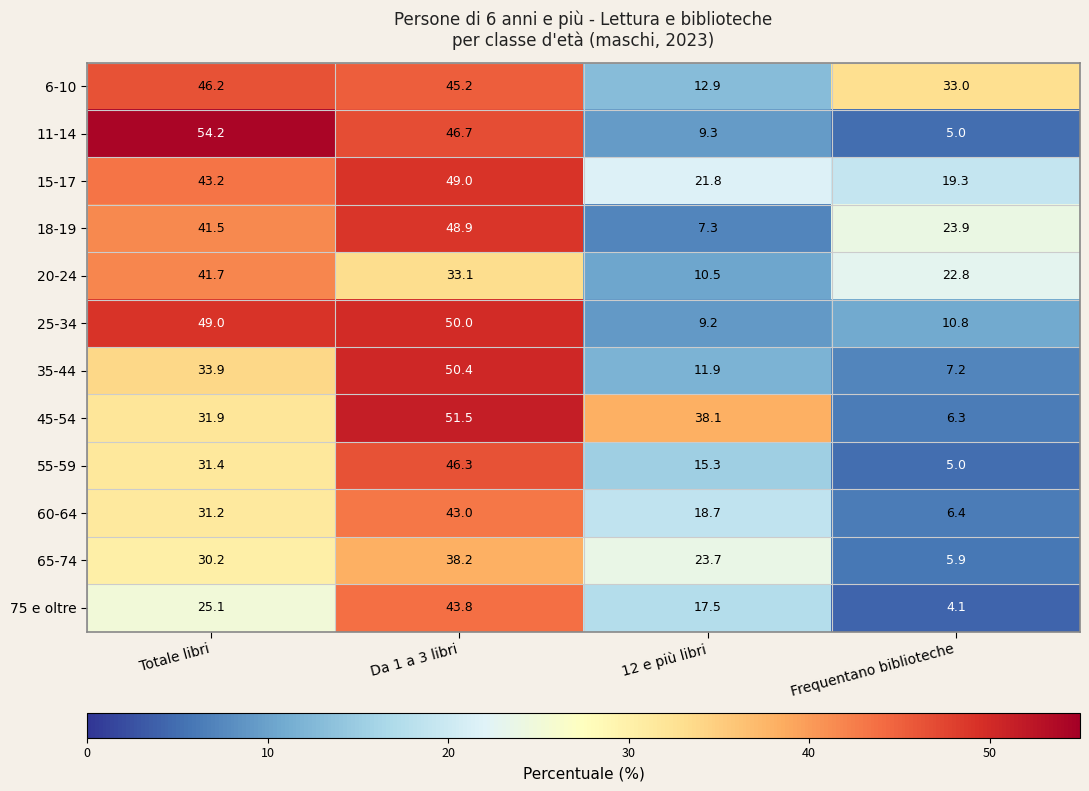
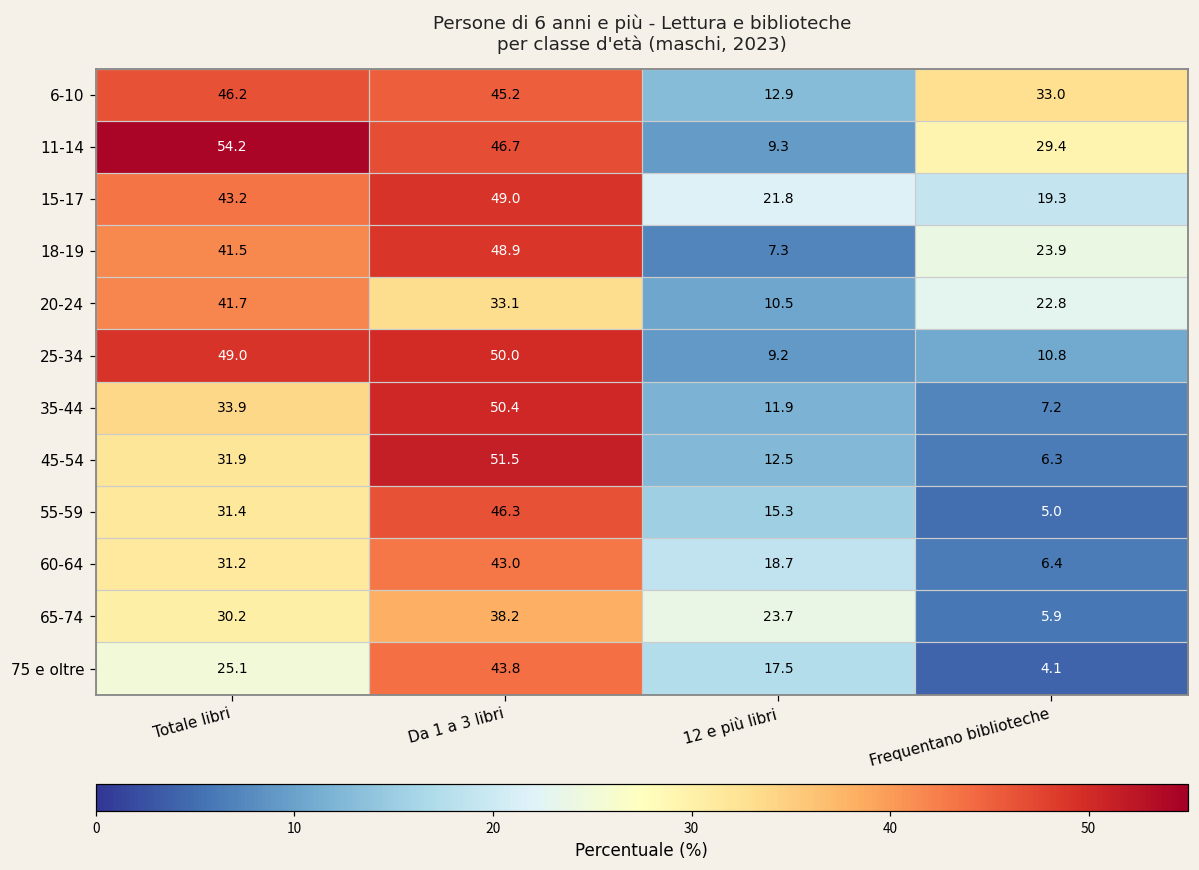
11-14, Frequentano biblioteche: 5.0 -> 29.4
45-54, 12 e più libri: 38.1 -> 12.5
